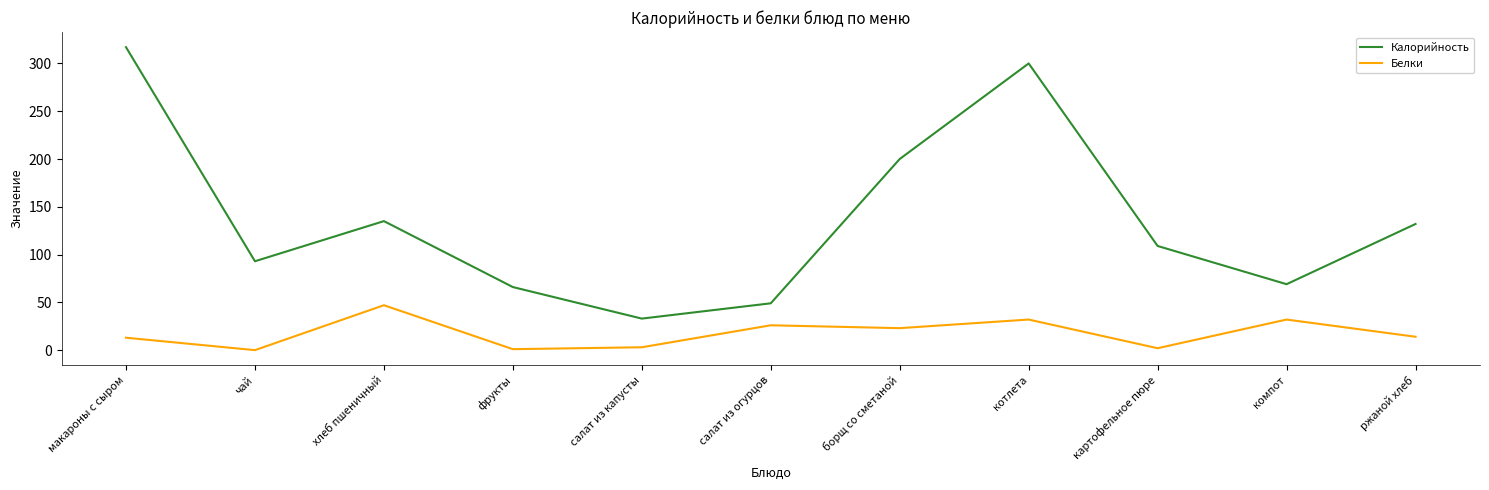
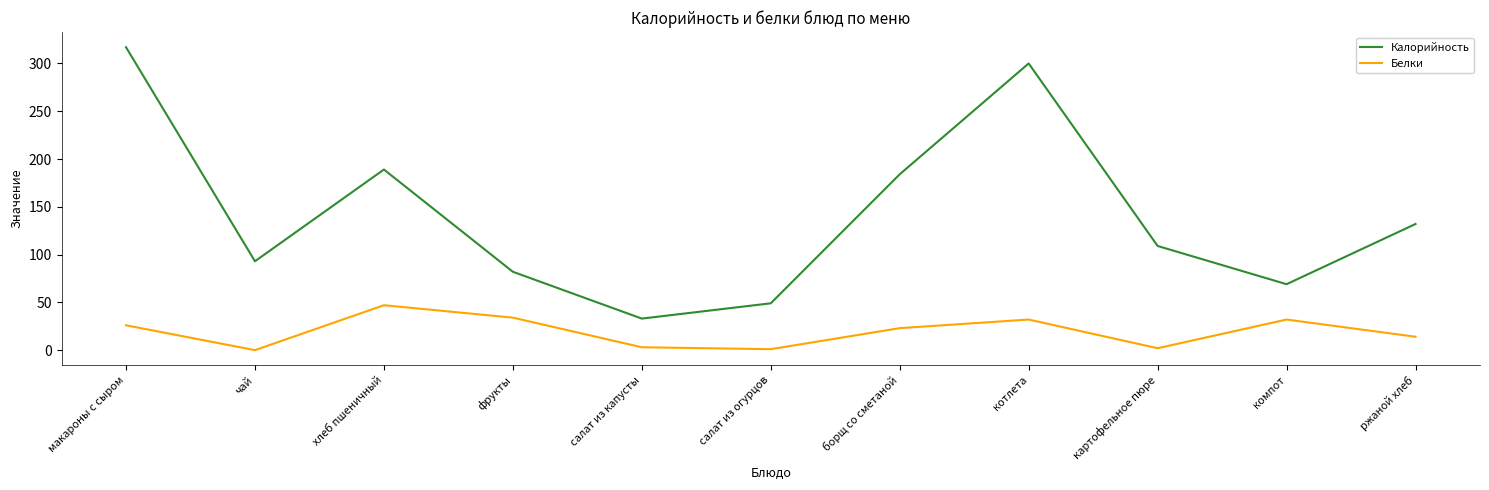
Белки, макароны с сыром: 10 -> 30
Калорийность, хлеб пшеничный: 140 -> 190
Калорийность, фрукты: 70 -> 80
Белки, фрукты: 0 -> 30
Белки, салат из огурцов: 30 -> 0
Калорийность, борщ со сметаной: 200 -> 180
